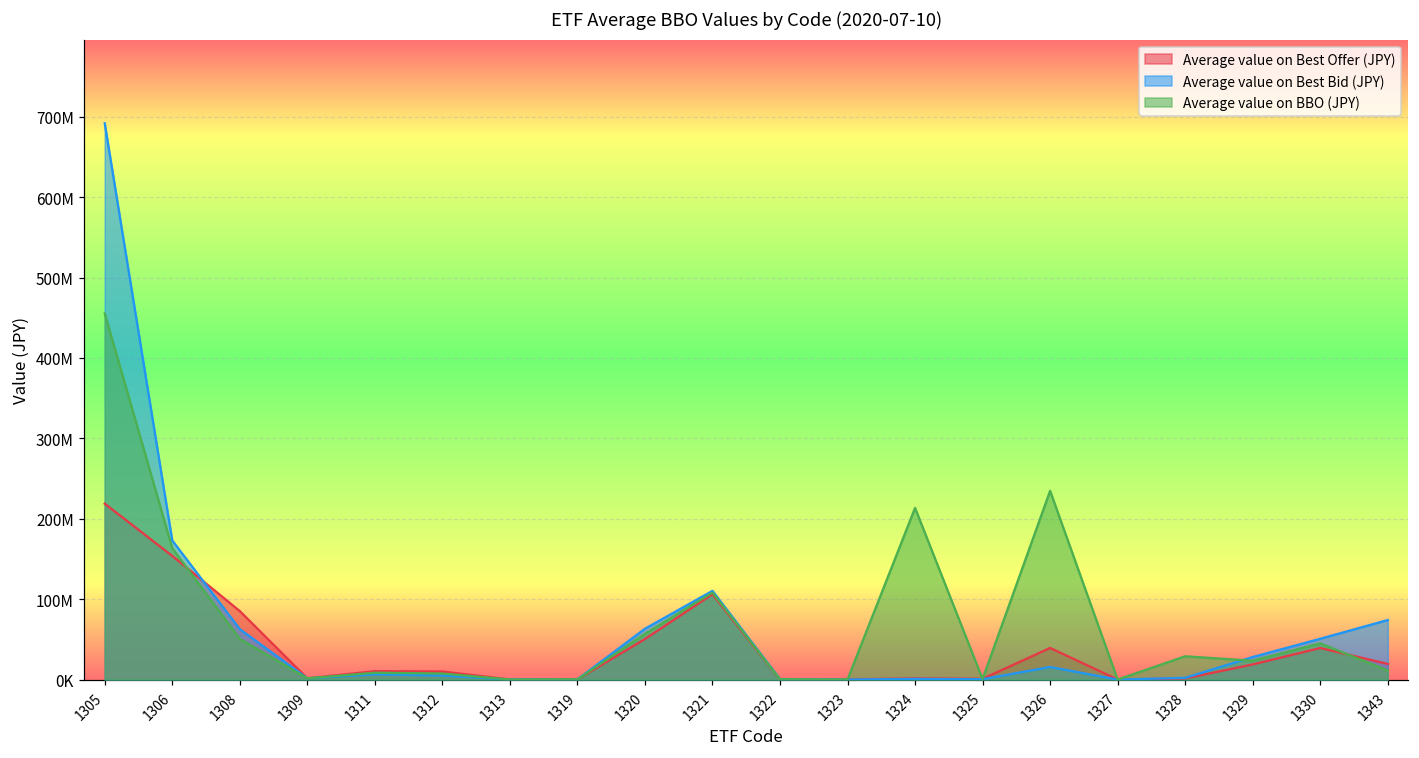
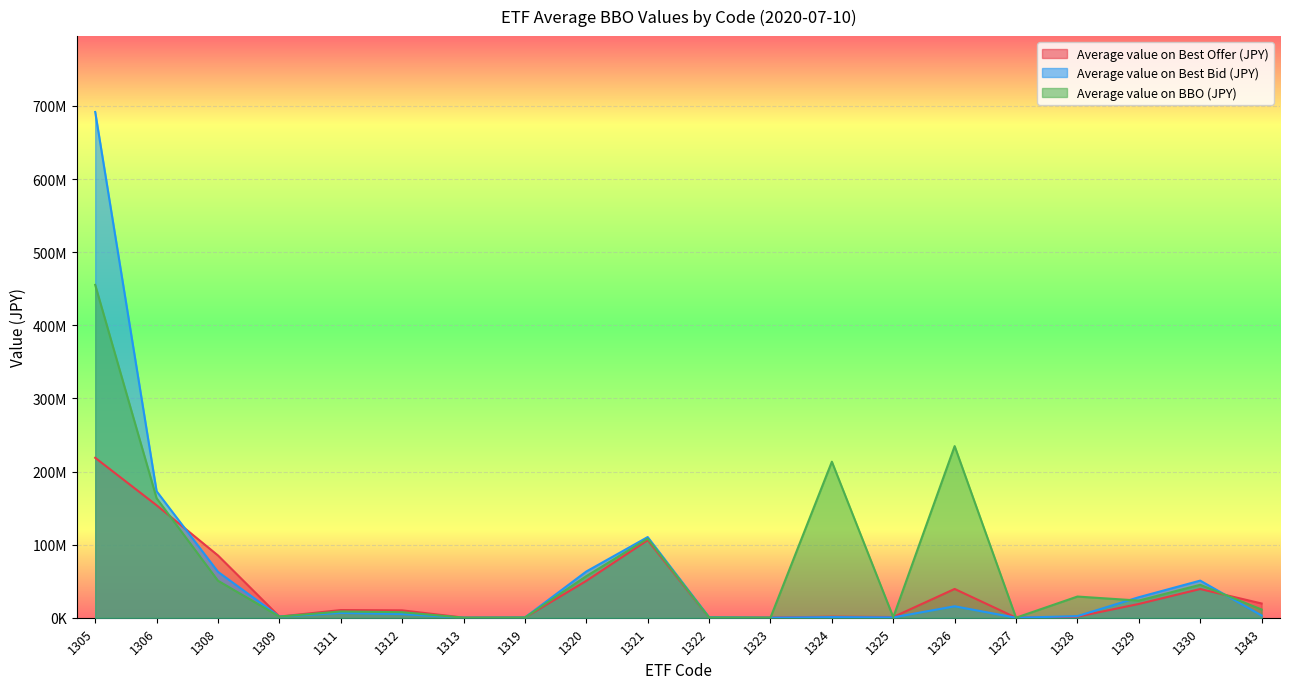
Average value on Best Bid (JPY), 1343: 70000000 -> 0
